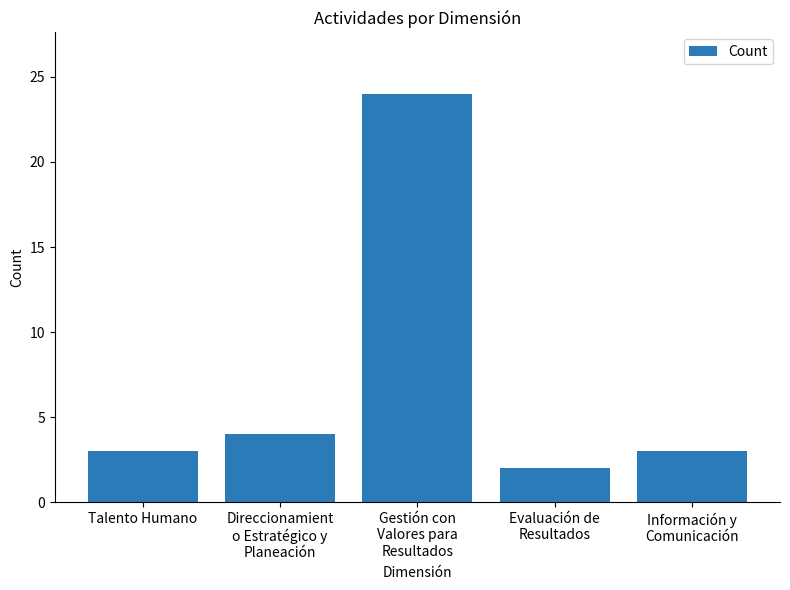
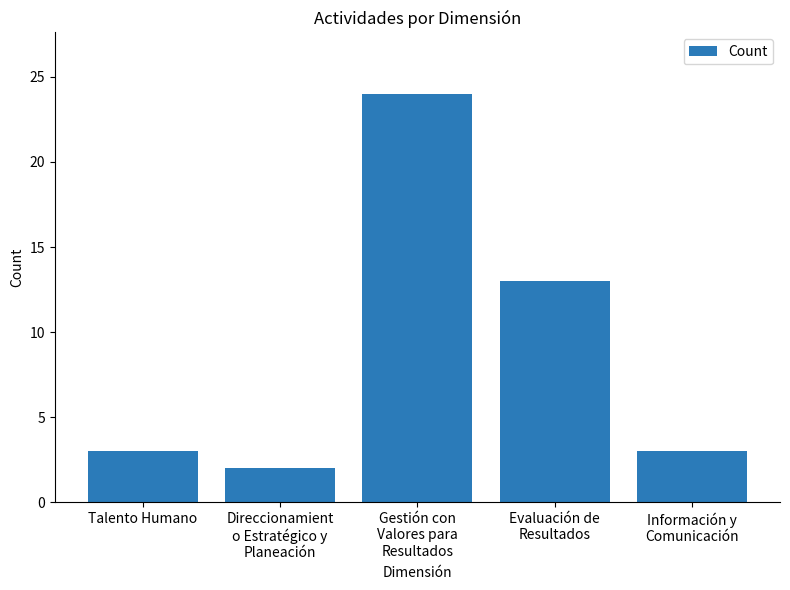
Direccionamient o Estratégico y Planeación: 4 -> 2
Evaluación de Resultados: 2 -> 13
